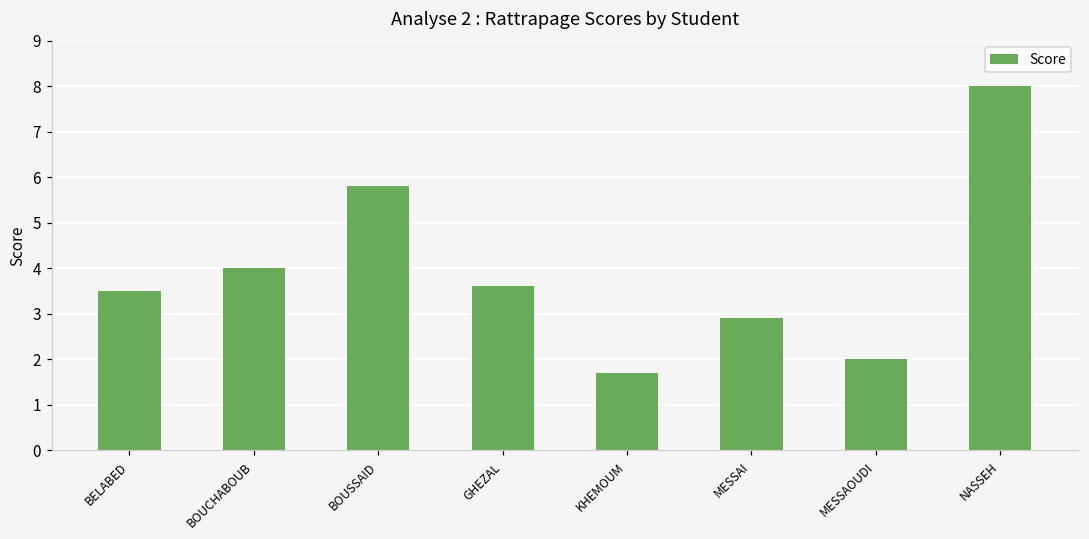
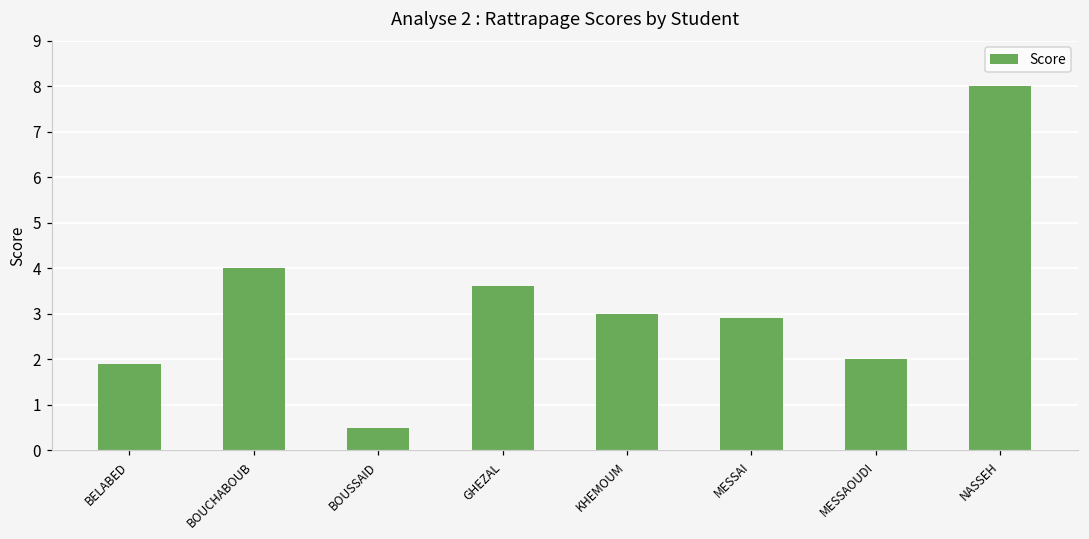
BELABED: 3.5 -> 1.9
BOUSSAID: 5.8 -> 0.5
KHEMOUM: 1.7 -> 3.0
